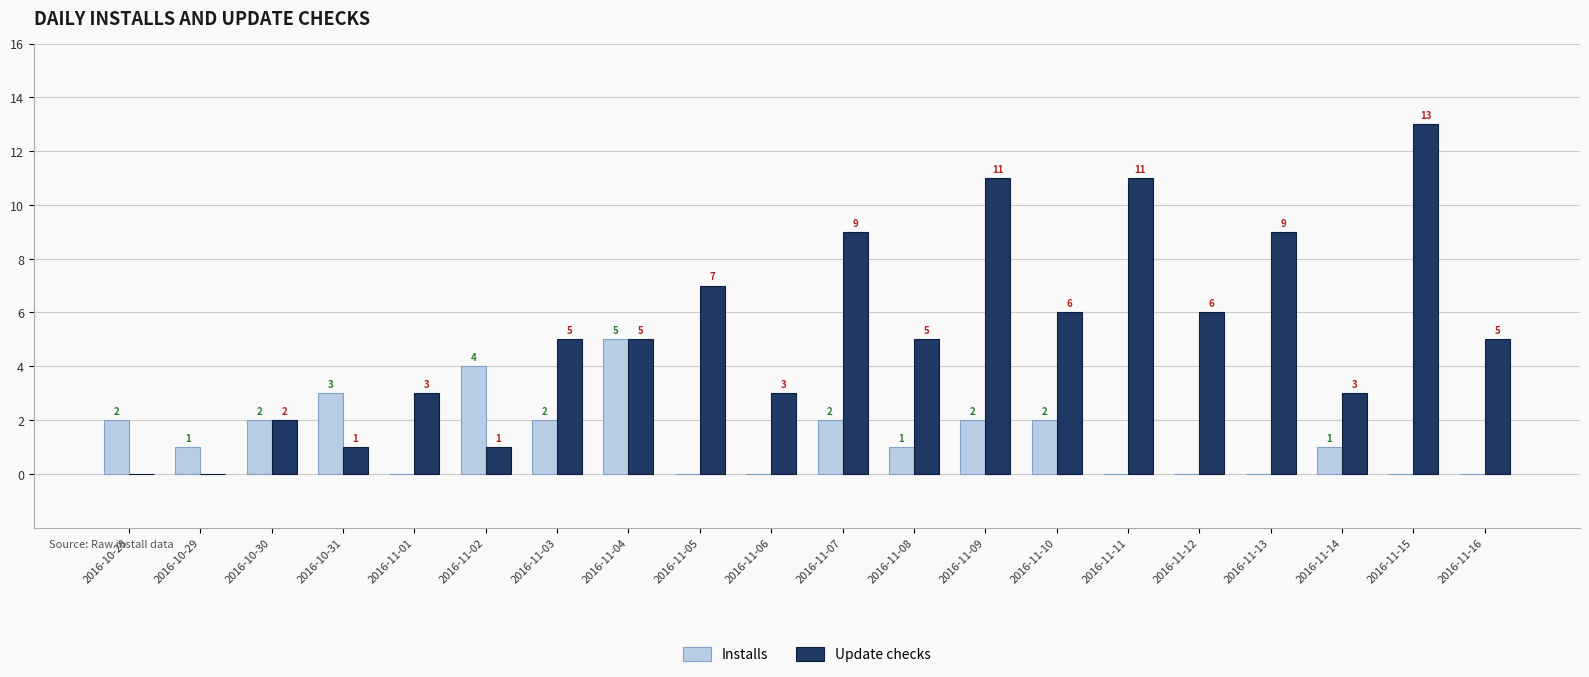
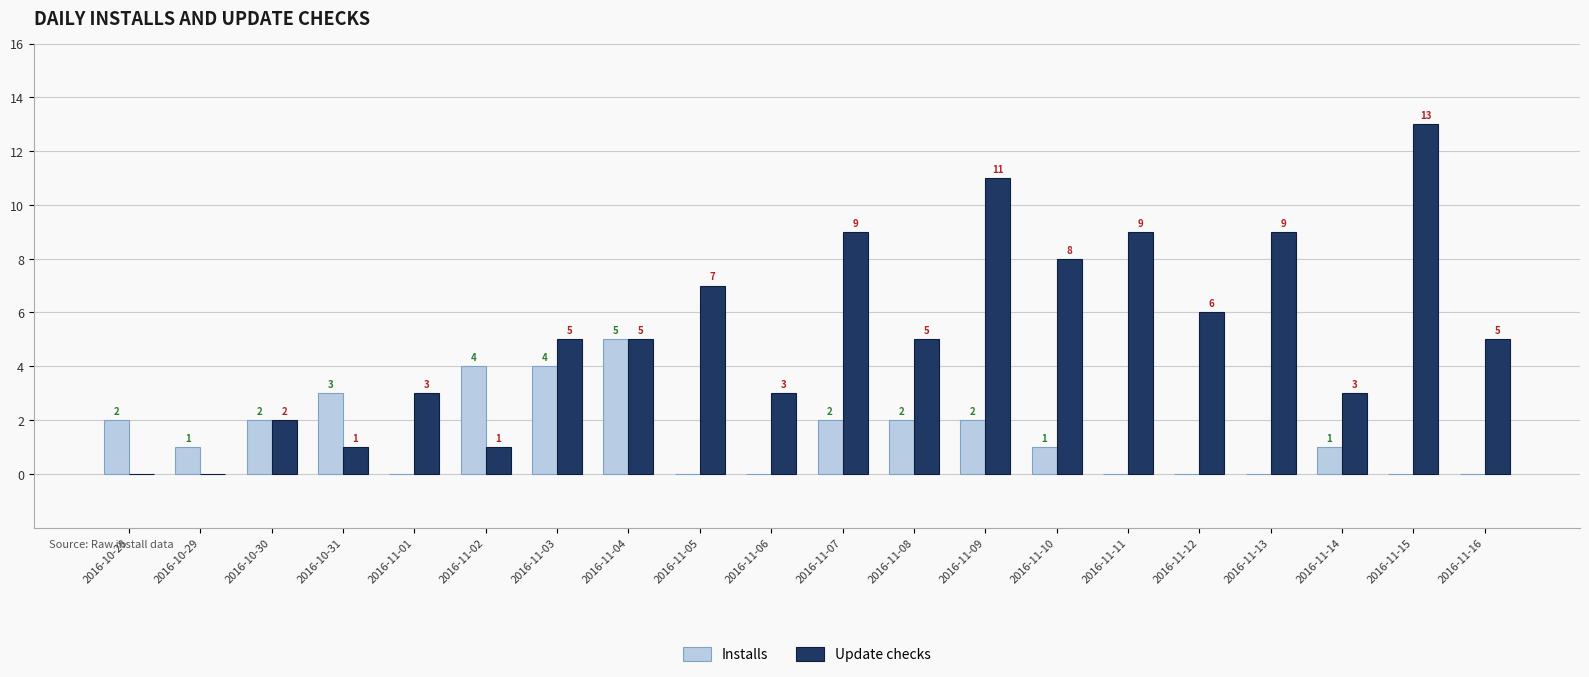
Installs, 2016-11-03: 2 -> 4
Installs, 2016-11-08: 1 -> 2
Installs, 2016-11-10: 2 -> 1
Update checks, 2016-11-10: 6 -> 8
Update checks, 2016-11-11: 11 -> 9
